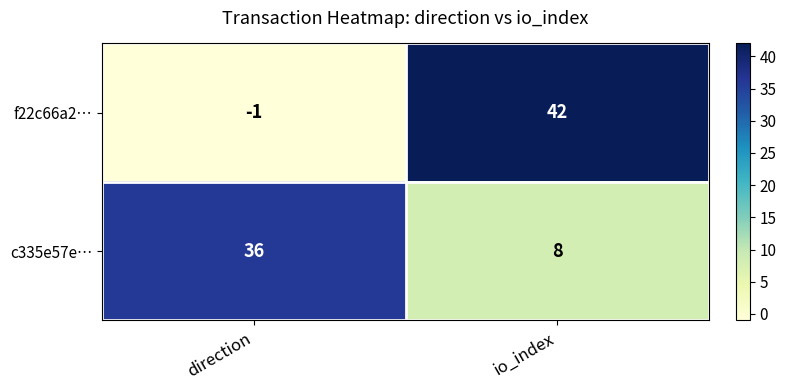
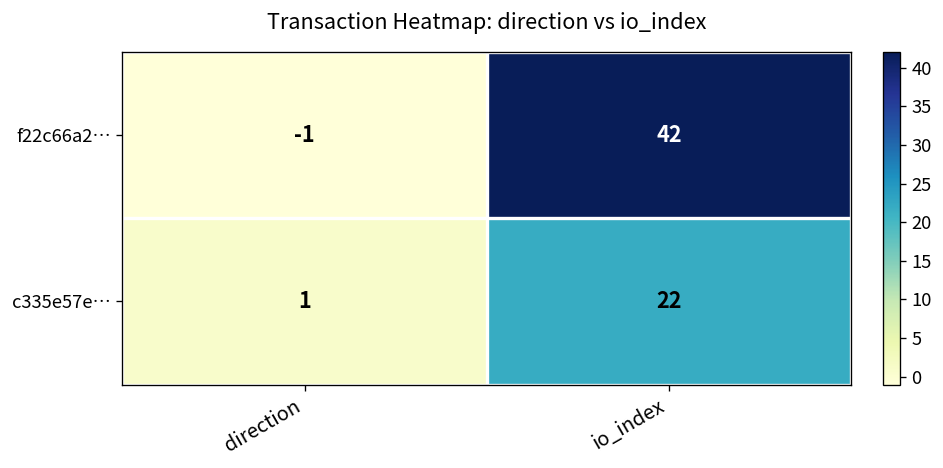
c335e57e…, direction: 36 -> 1
c335e57e…, io_index: 8 -> 22
